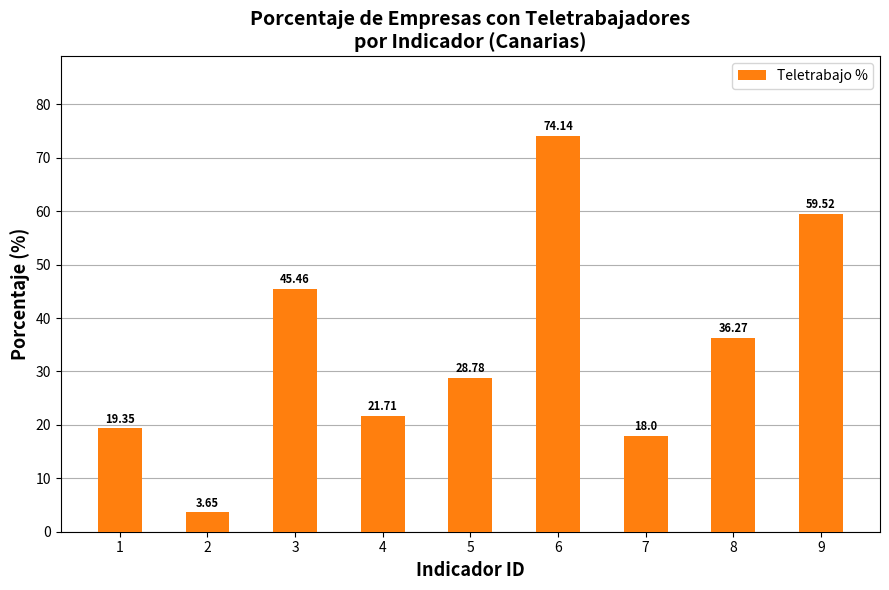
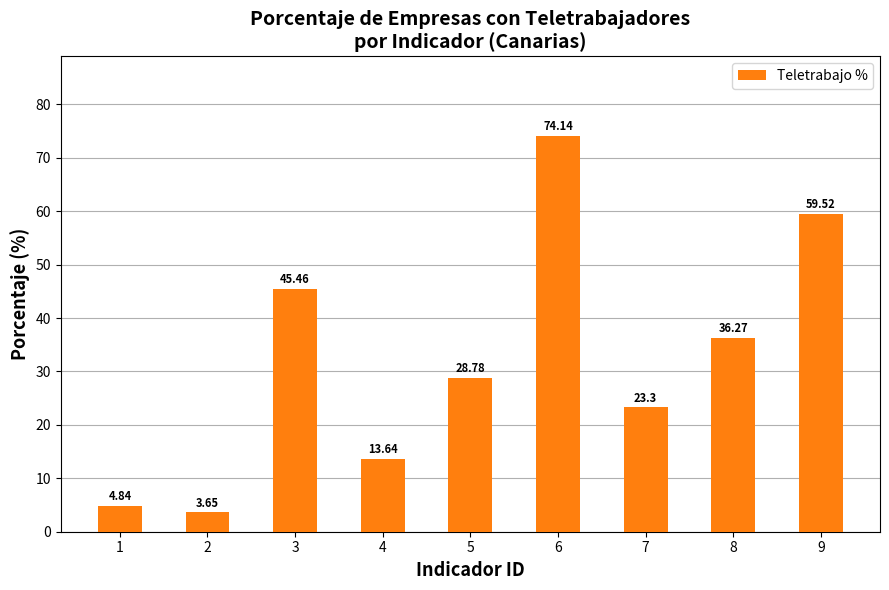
1: 19.35 -> 4.84
4: 21.71 -> 13.64
7: 18.0 -> 23.3
